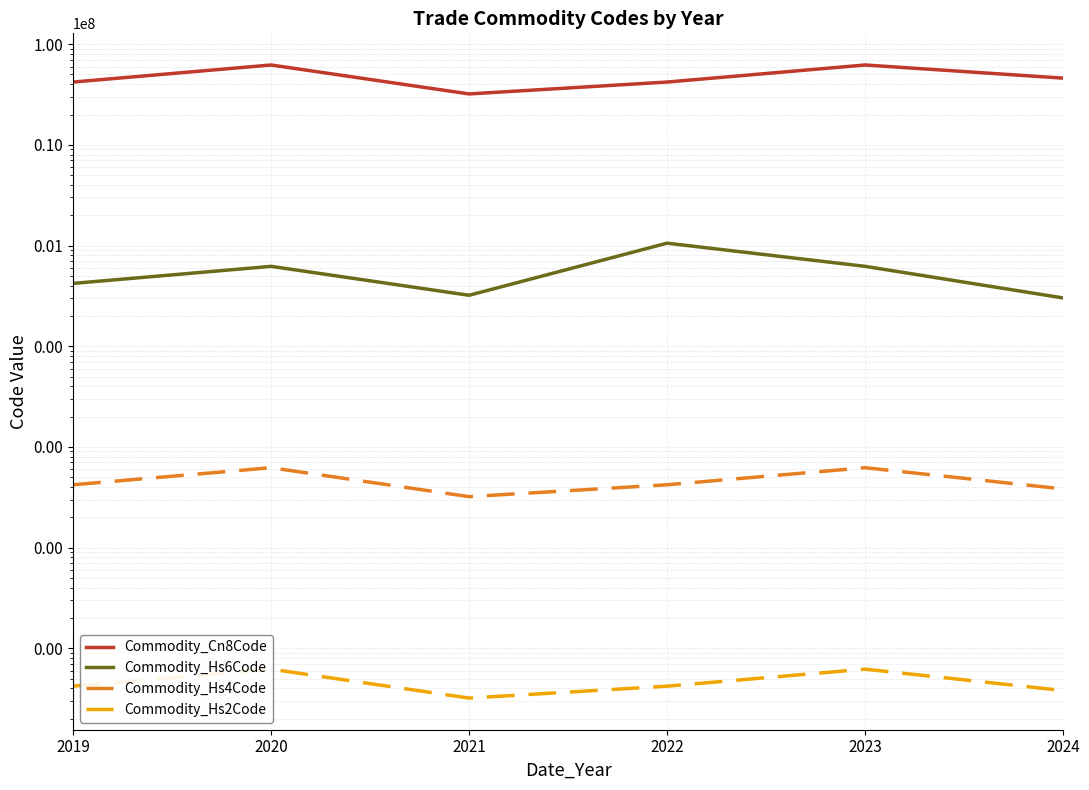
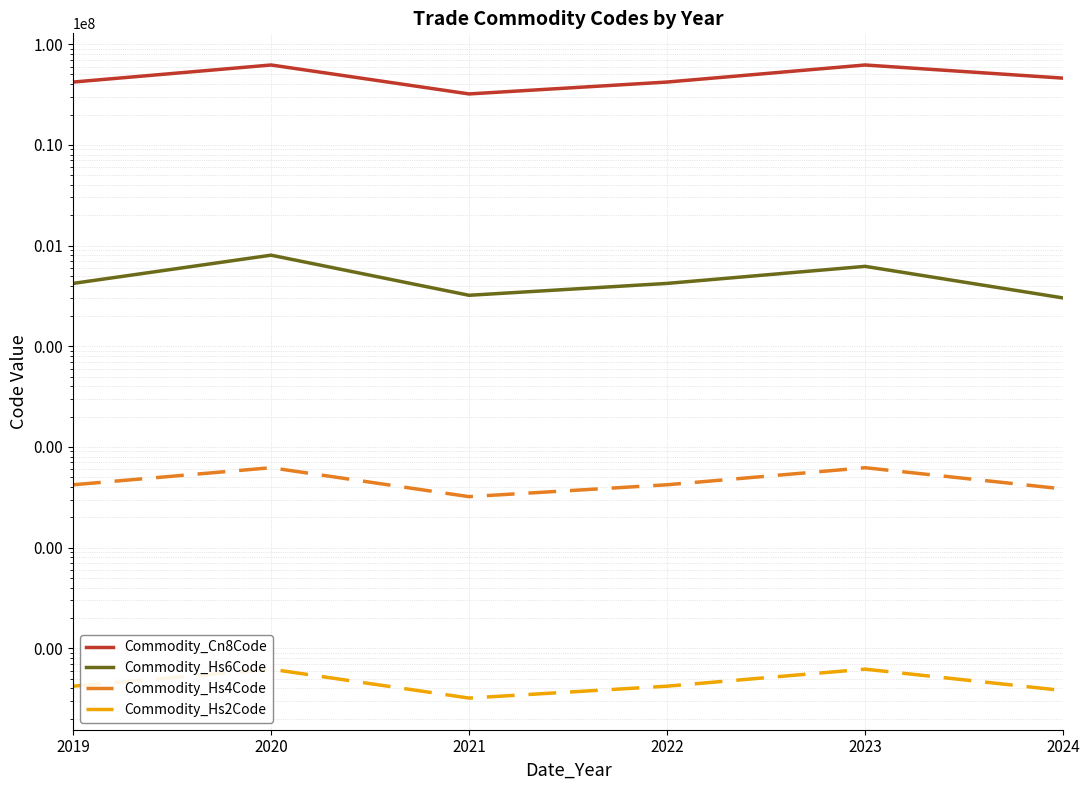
Commodity_Hs6Code, 2020: 600000 -> 800000
Commodity_Hs6Code, 2022: 1100000 -> 420000
